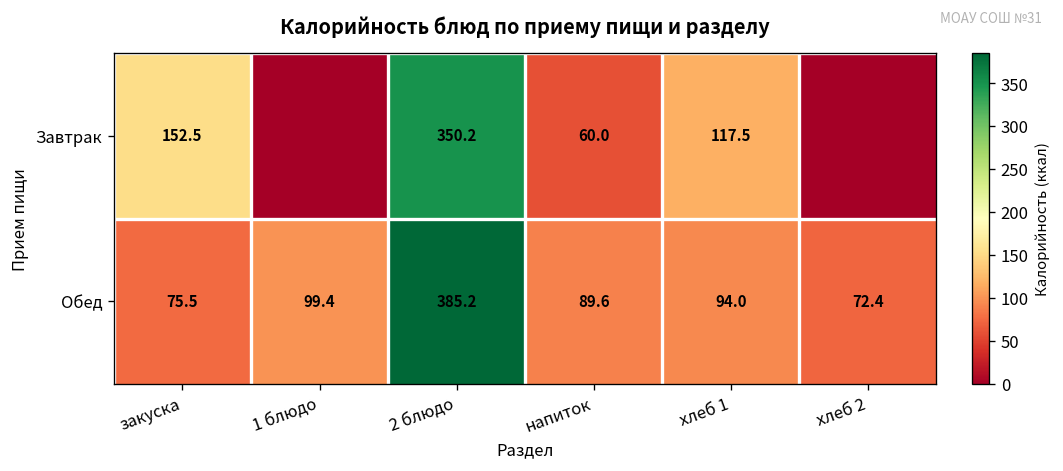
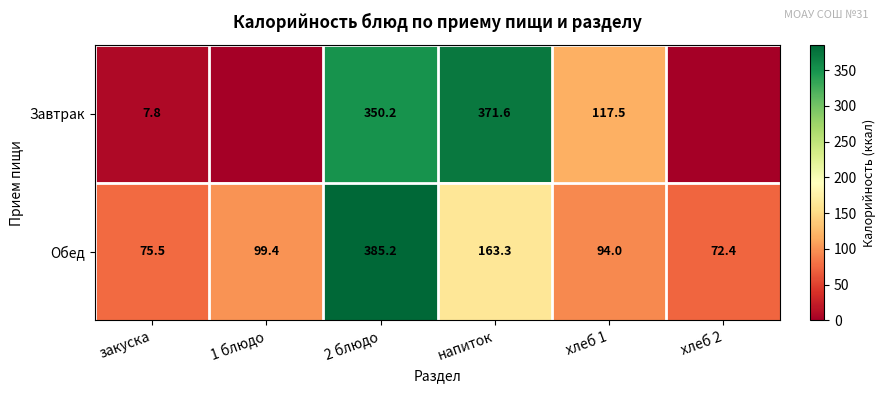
Завтрак, закуска: 152.5 -> 7.8
Завтрак, напиток: 60.0 -> 371.6
Обед, напиток: 89.6 -> 163.3
